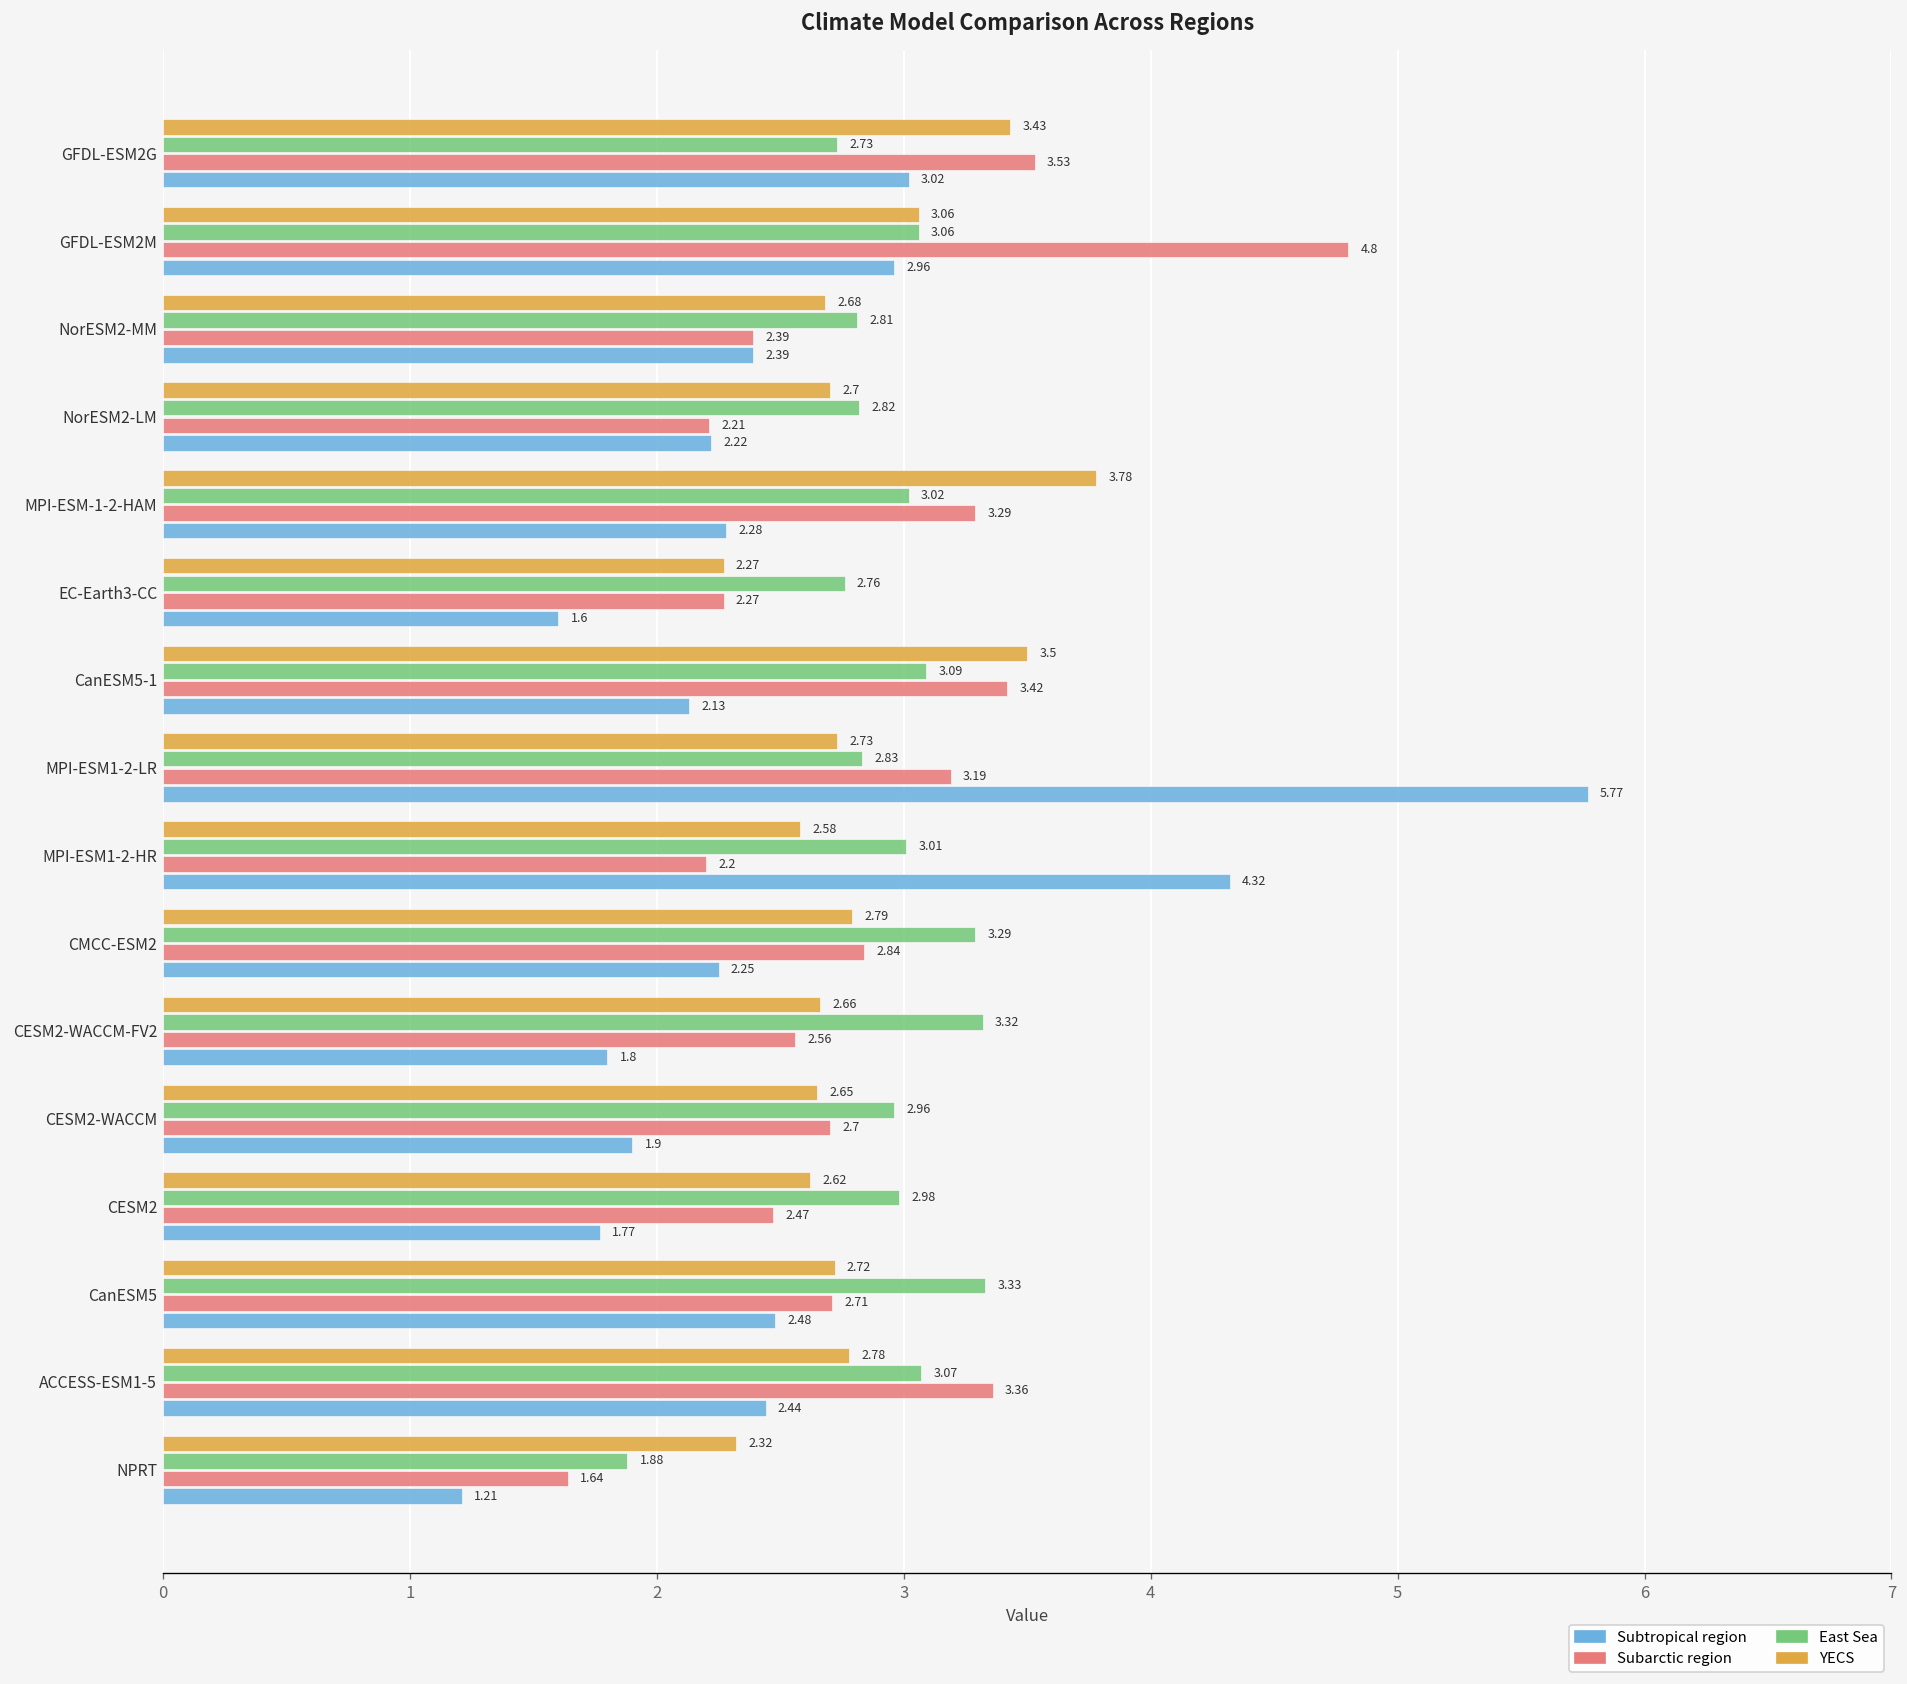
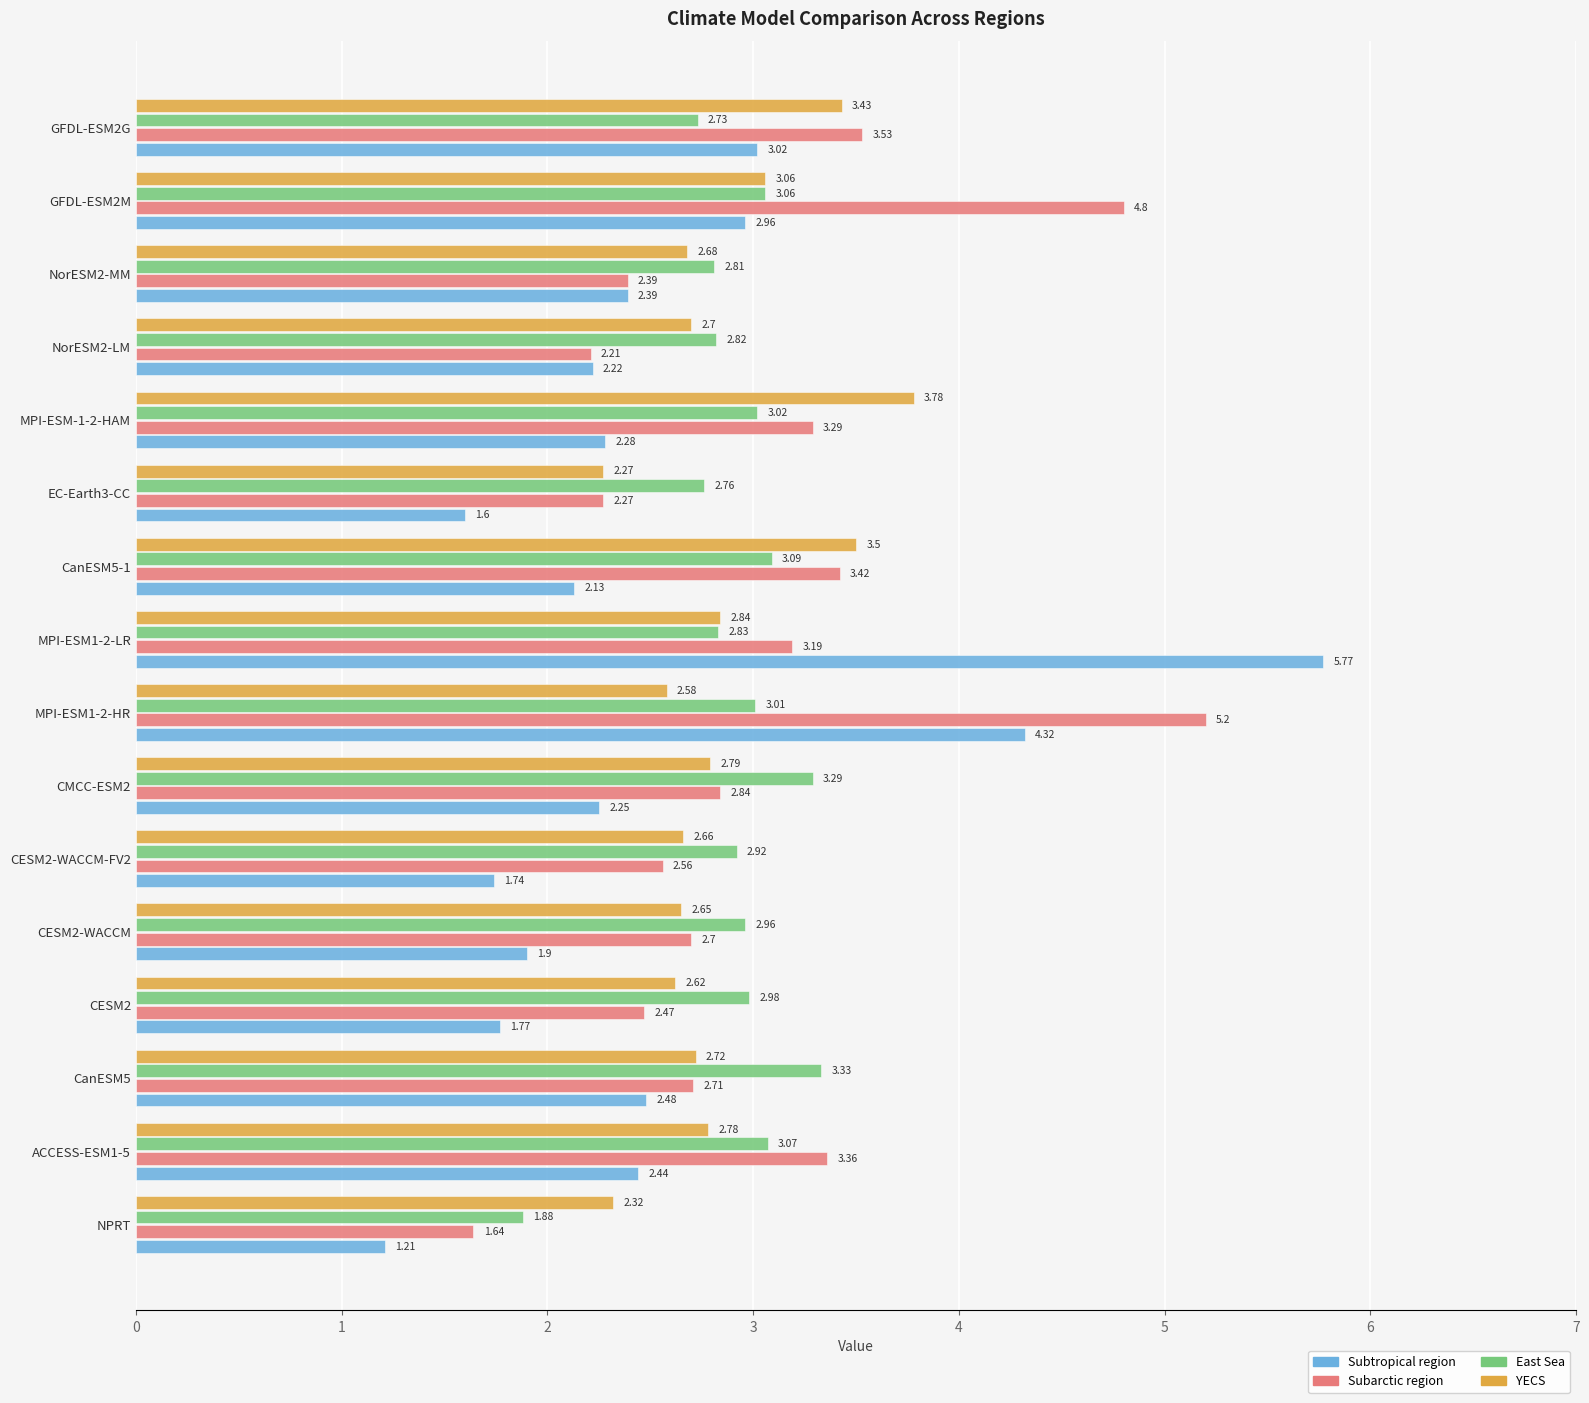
YECS, MPI-ESM1-2-LR: 2.73 -> 2.84
Subarctic region, MPI-ESM1-2-HR: 2.2 -> 5.2
East Sea, CESM2-WACCM-FV2: 3.32 -> 2.92
Subtropical region, CESM2-WACCM-FV2: 1.8 -> 1.74
